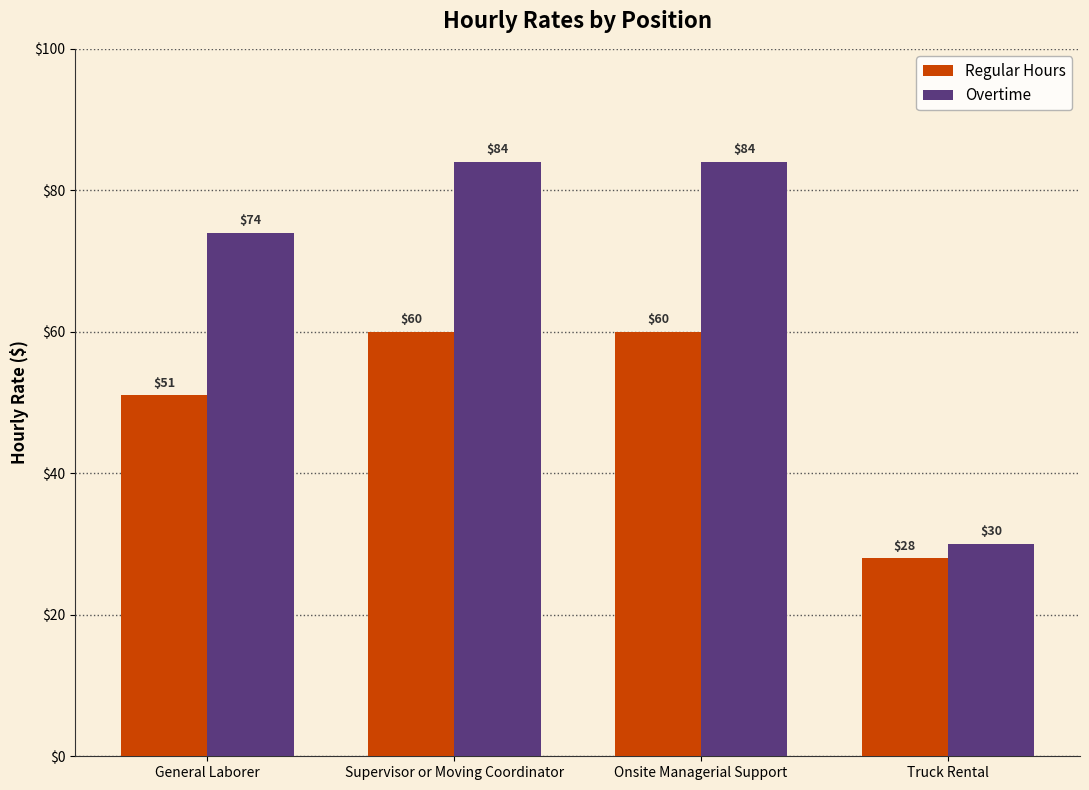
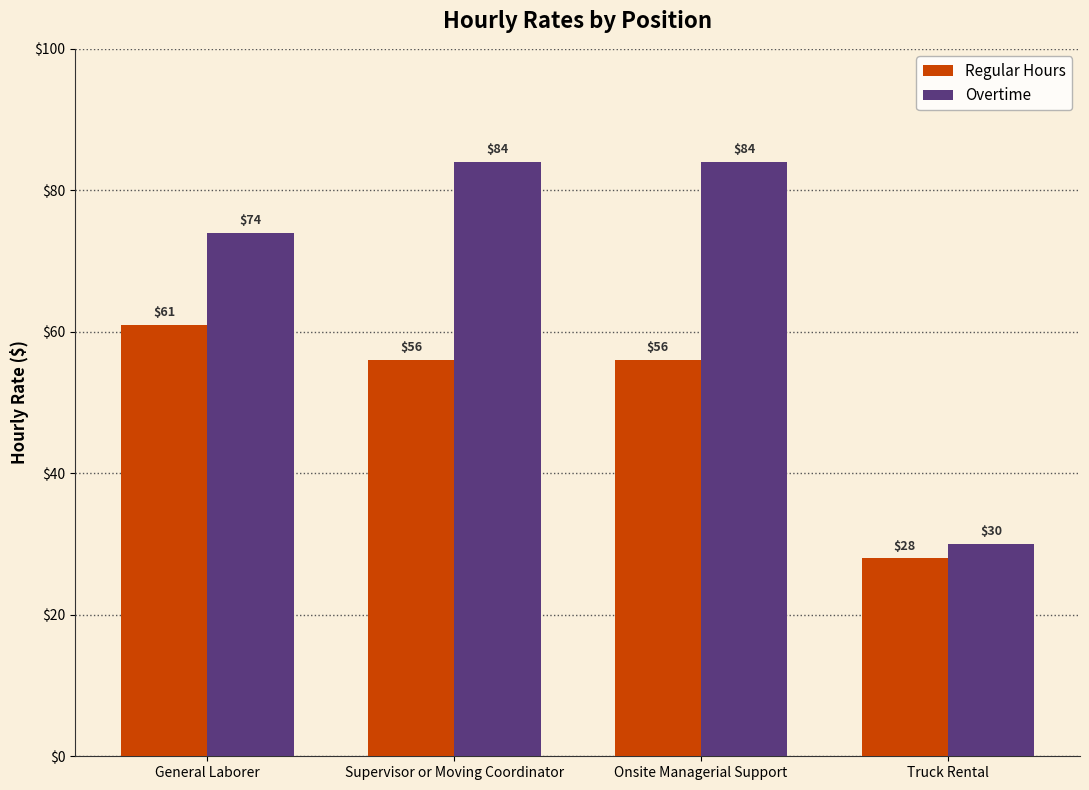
Regular Hours, General Laborer: $51 -> $61
Regular Hours, Supervisor or Moving Coordinator: $60 -> $56
Regular Hours, Onsite Managerial Support: $60 -> $56
